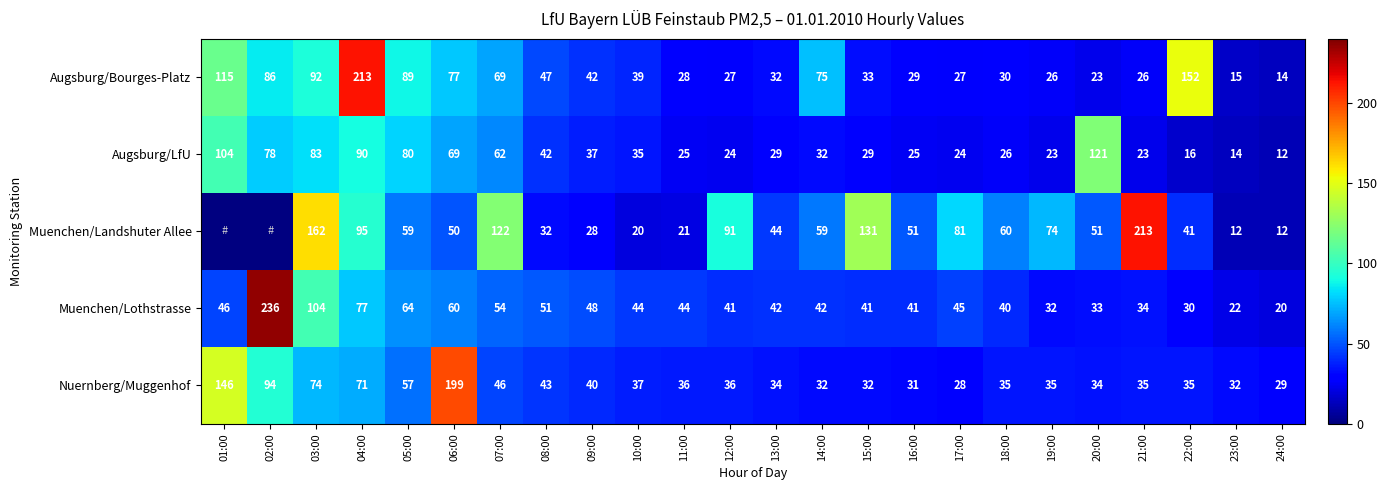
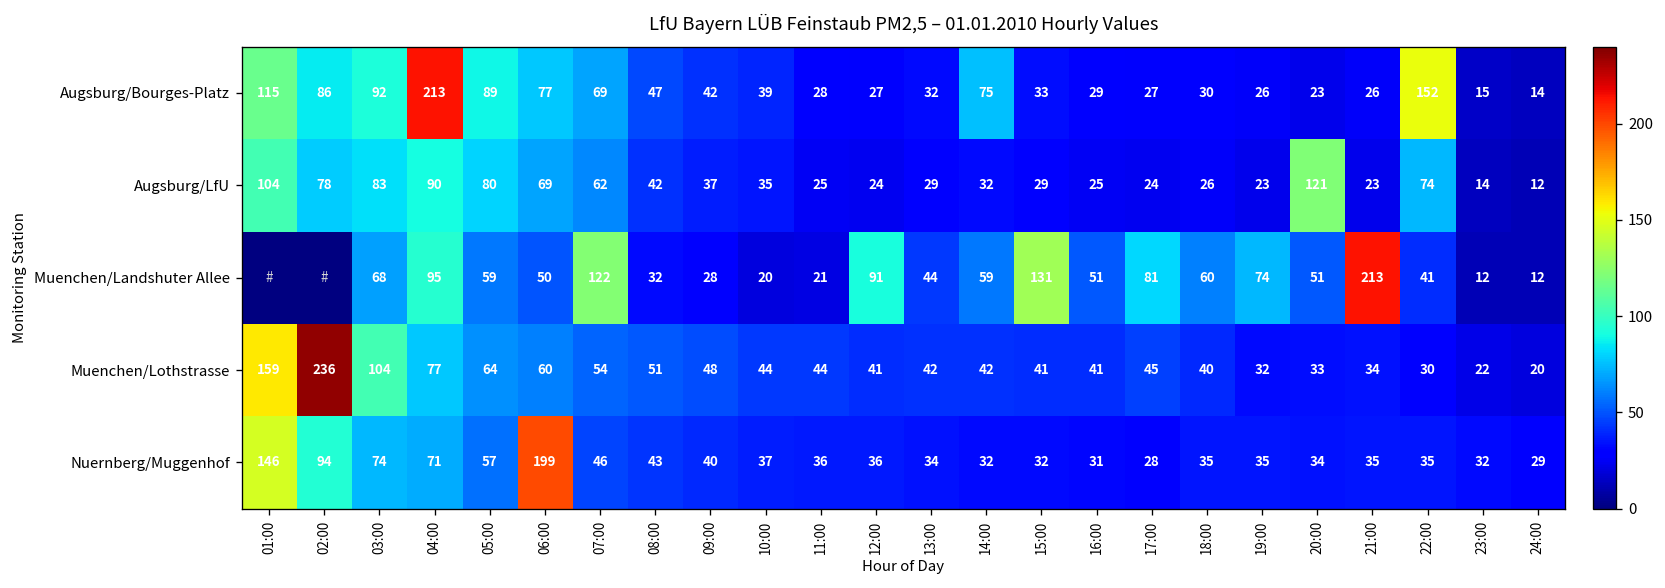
Augsburg/LfU, 22:00: 16 -> 74
Muenchen/Landshuter Allee, 03:00: 162 -> 68
Muenchen/Lothstrasse, 01:00: 46 -> 159
